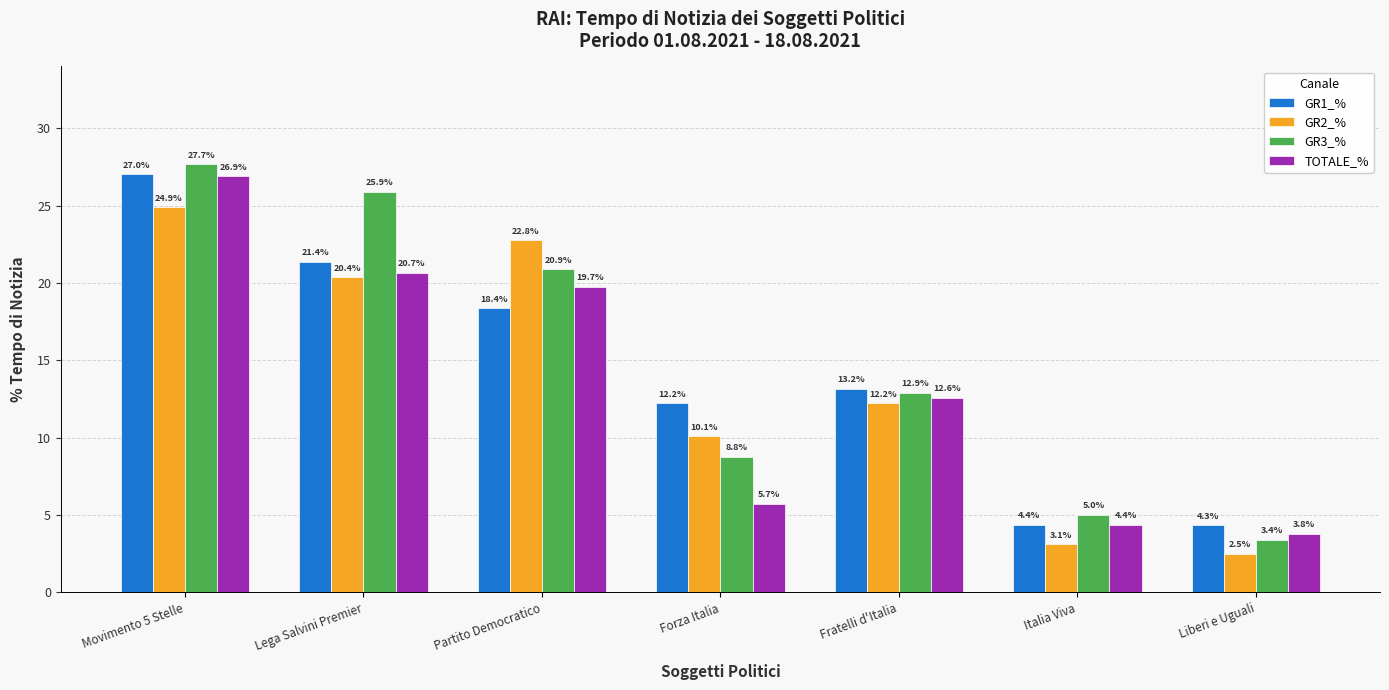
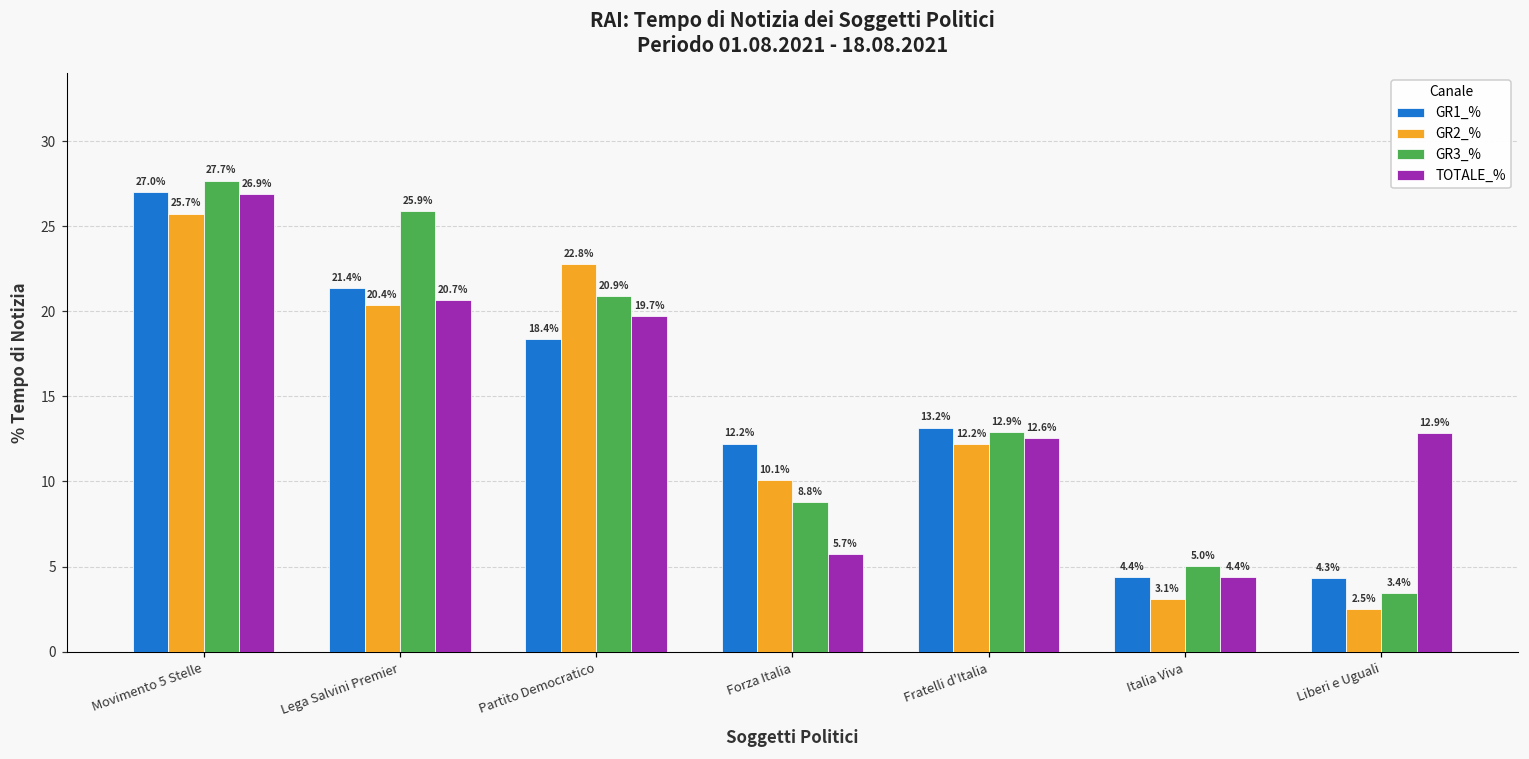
GR2_%, Movimento 5 Stelle: 24.9% -> 25.7%
TOTALE_%, Liberi e Uguali: 3.8% -> 12.9%
